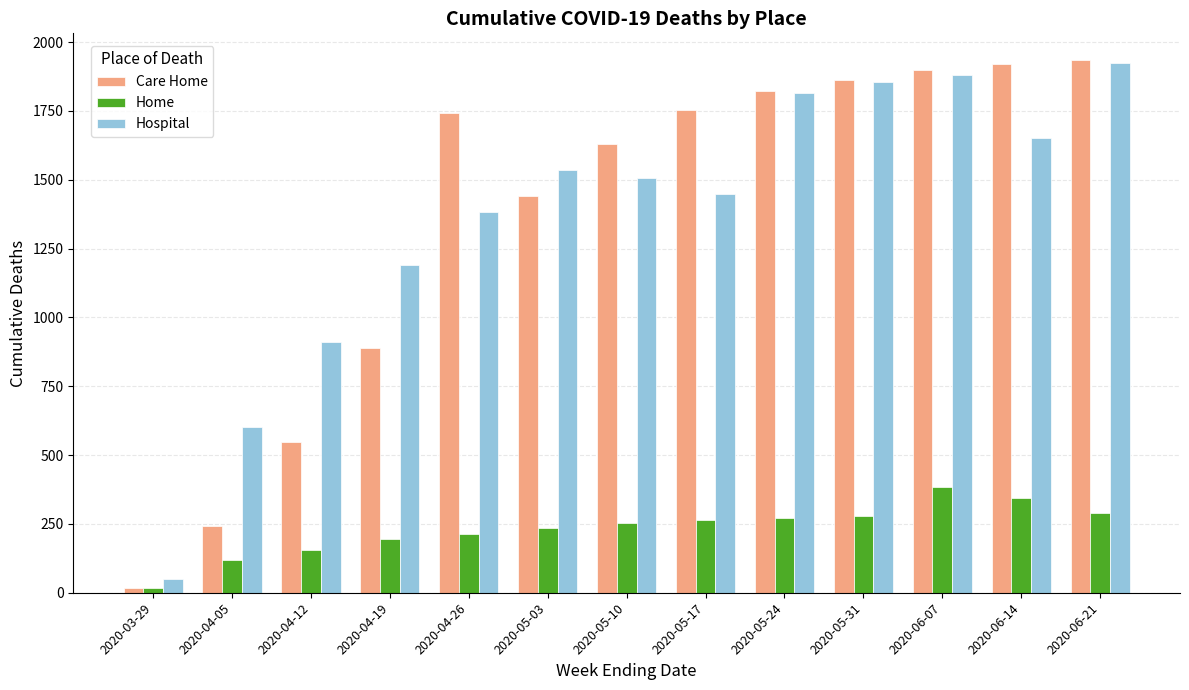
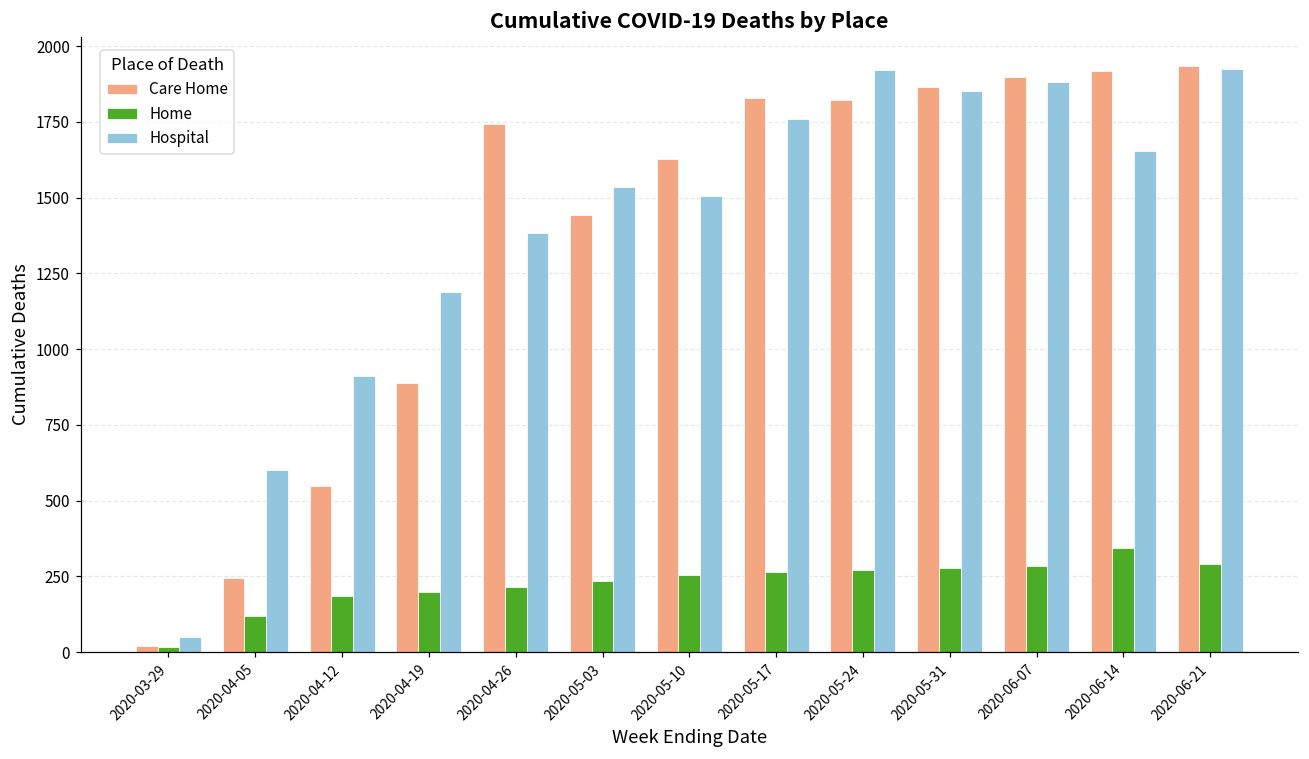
Home, 2020-04-12: 150 -> 190
Care Home, 2020-05-17: 1750 -> 1830
Hospital, 2020-05-17: 1450 -> 1760
Hospital, 2020-05-24: 1820 -> 1920
Home, 2020-06-07: 380 -> 290
